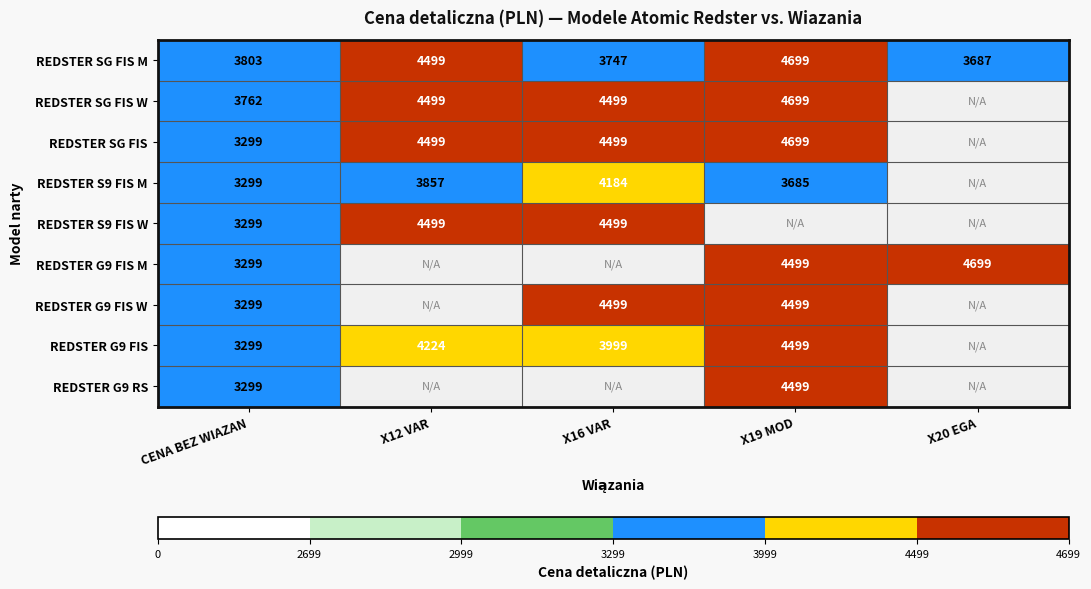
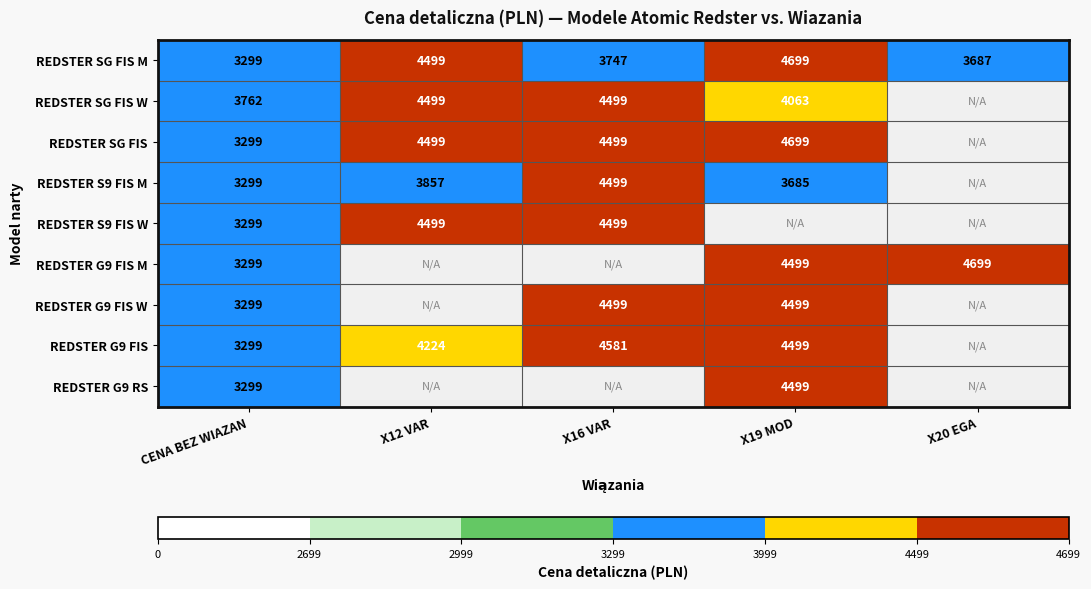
REDSTER SG FIS M, CENA BEZ WIAZAN: 3803 -> 3299
REDSTER SG FIS W, X19 MOD: 4699 -> 4063
REDSTER S9 FIS M, X16 VAR: 4184 -> 4499
REDSTER G9 FIS, X16 VAR: 3999 -> 4581
